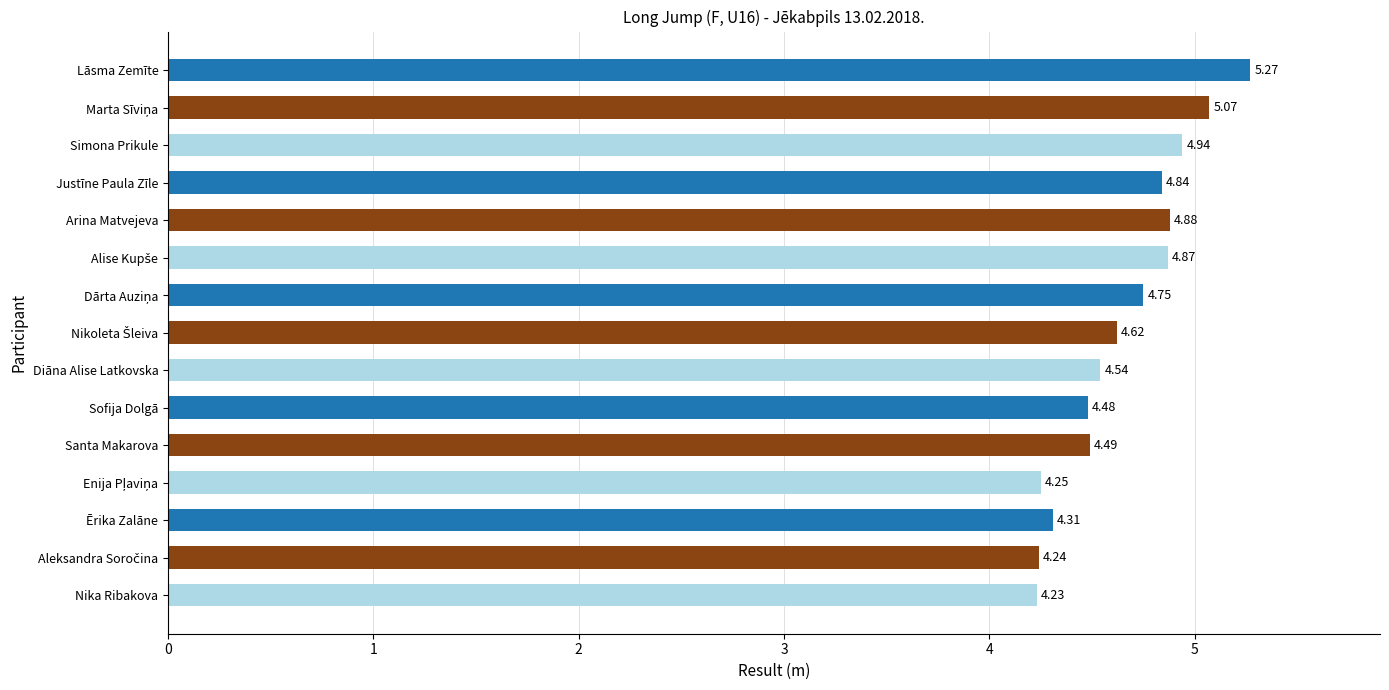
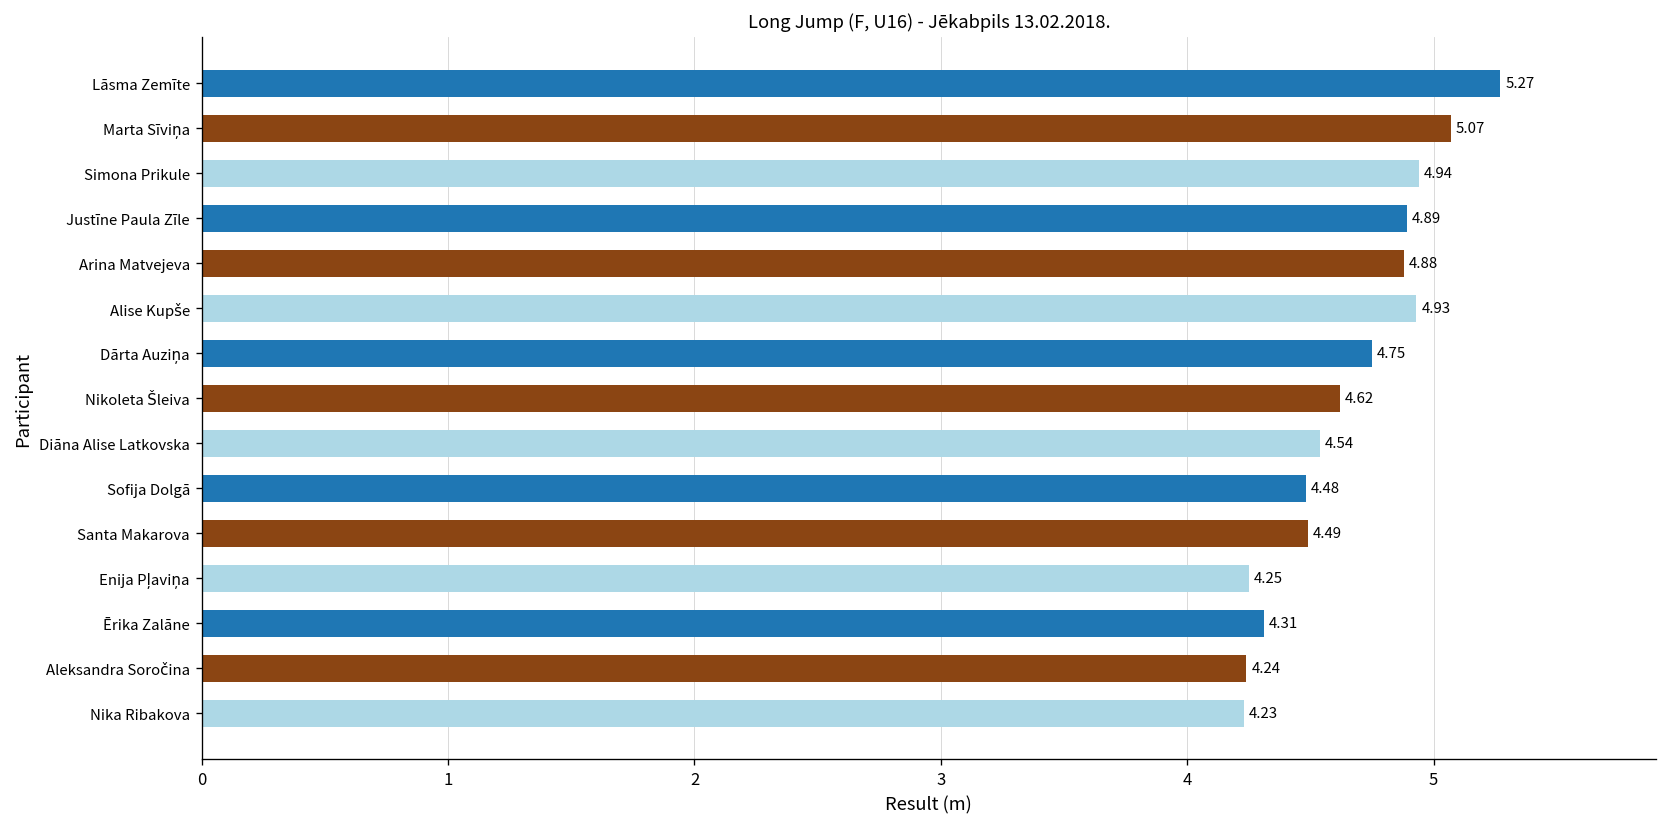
Justīne Paula Zīle: 4.84 -> 4.89
Alise Kupše: 4.87 -> 4.93
